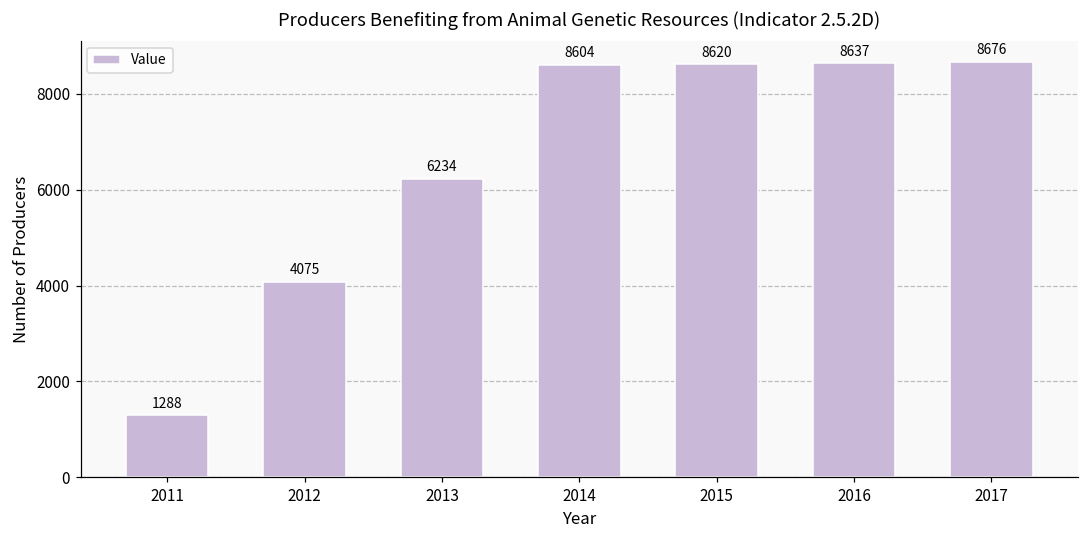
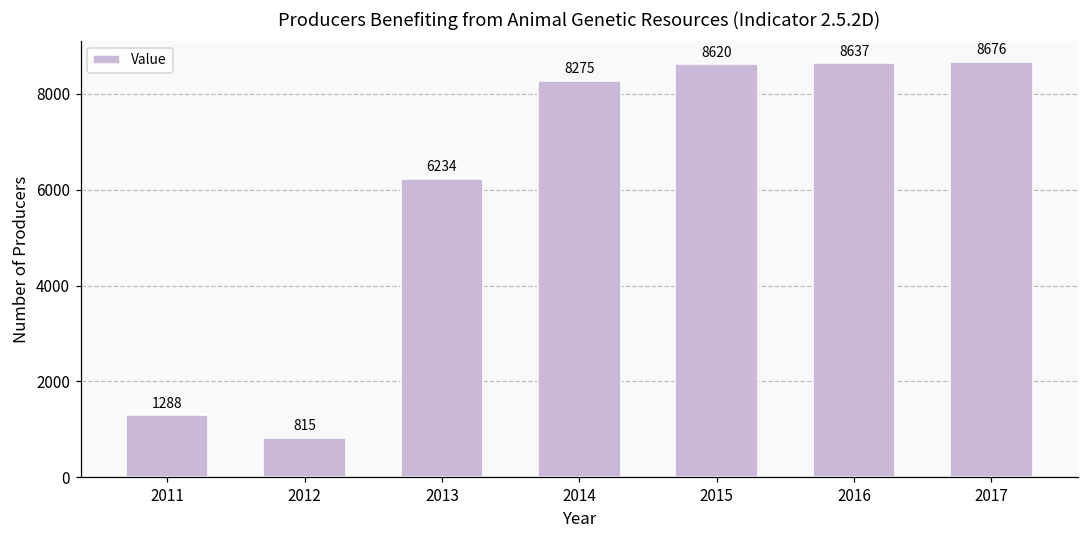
2012: 4075 -> 815
2014: 8604 -> 8275
